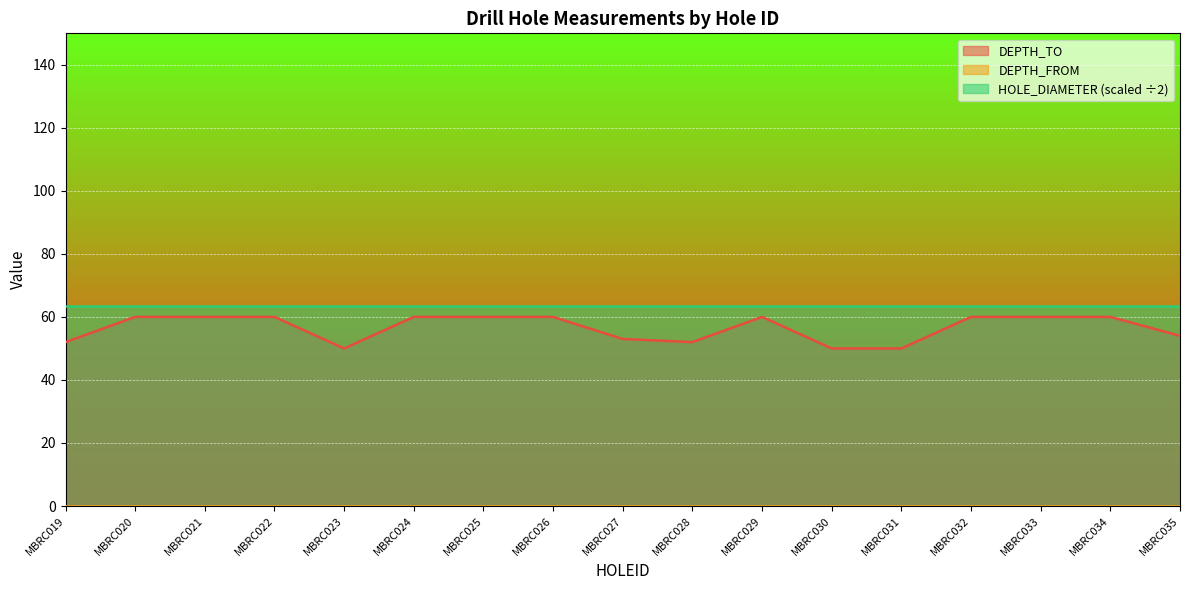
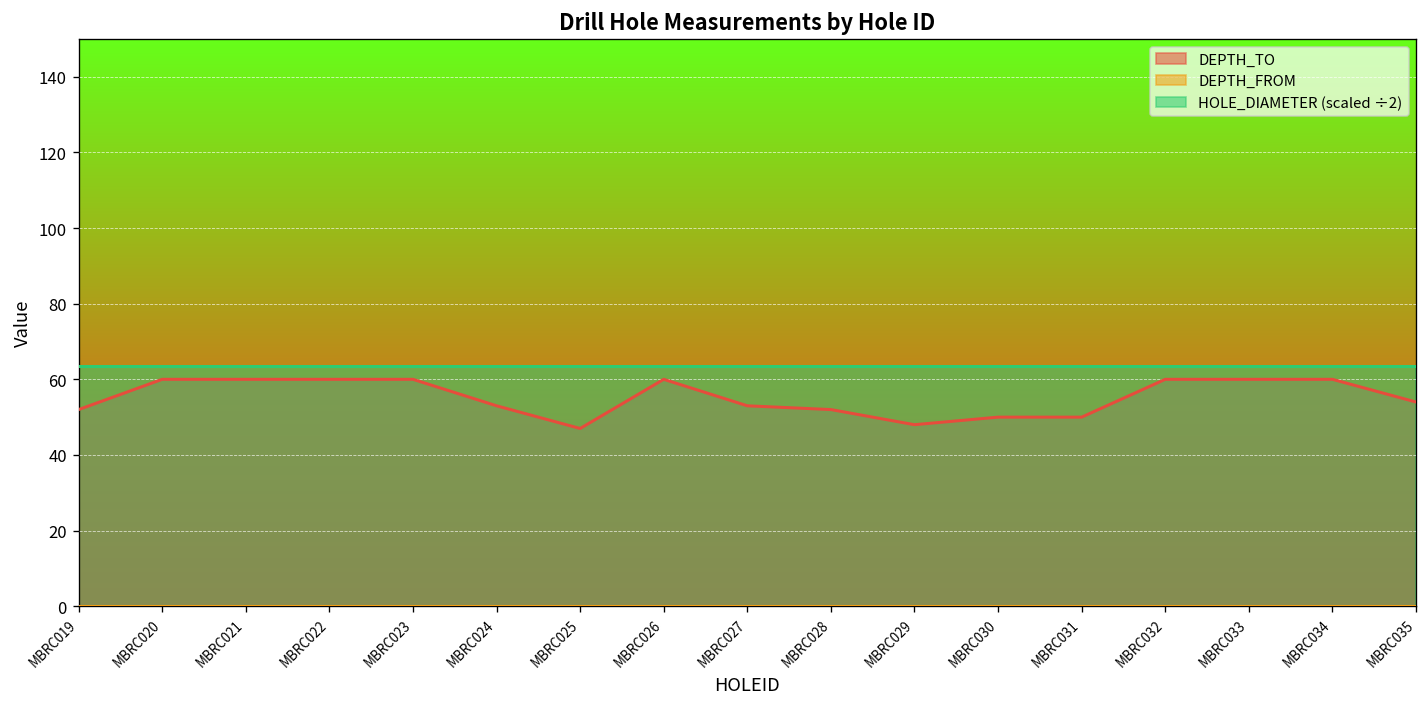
DEPTH_TO, MBRC023: 50 -> 60
DEPTH_TO, MBRC024: 60 -> 53
DEPTH_TO, MBRC025: 60 -> 47
DEPTH_TO, MBRC029: 60 -> 48
